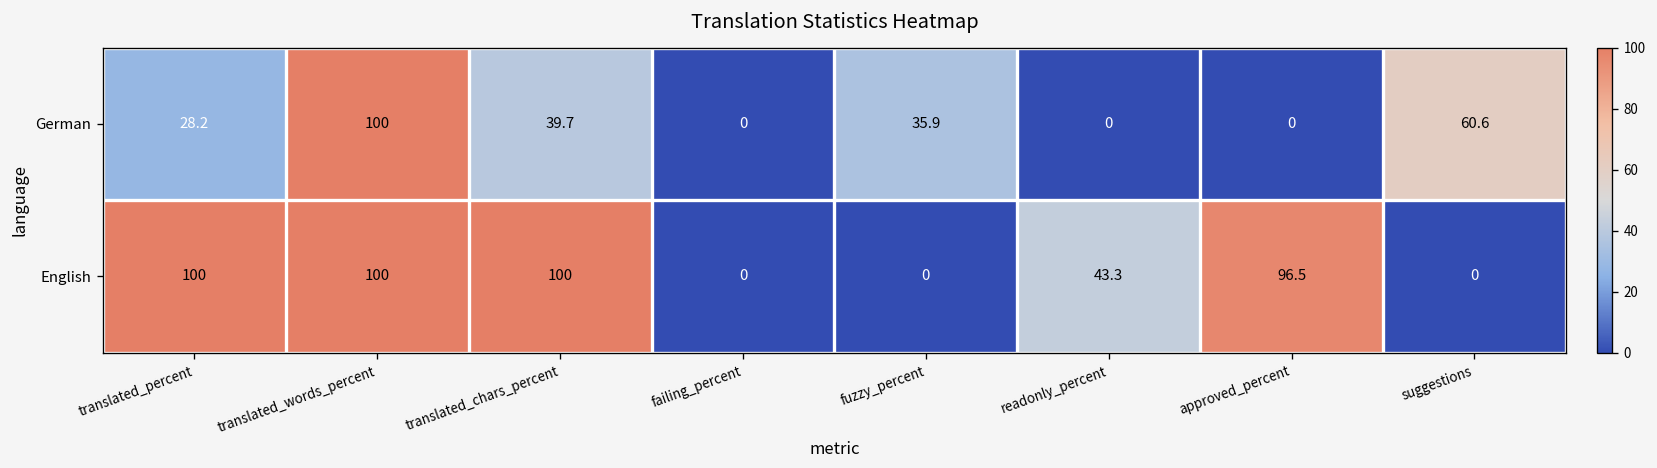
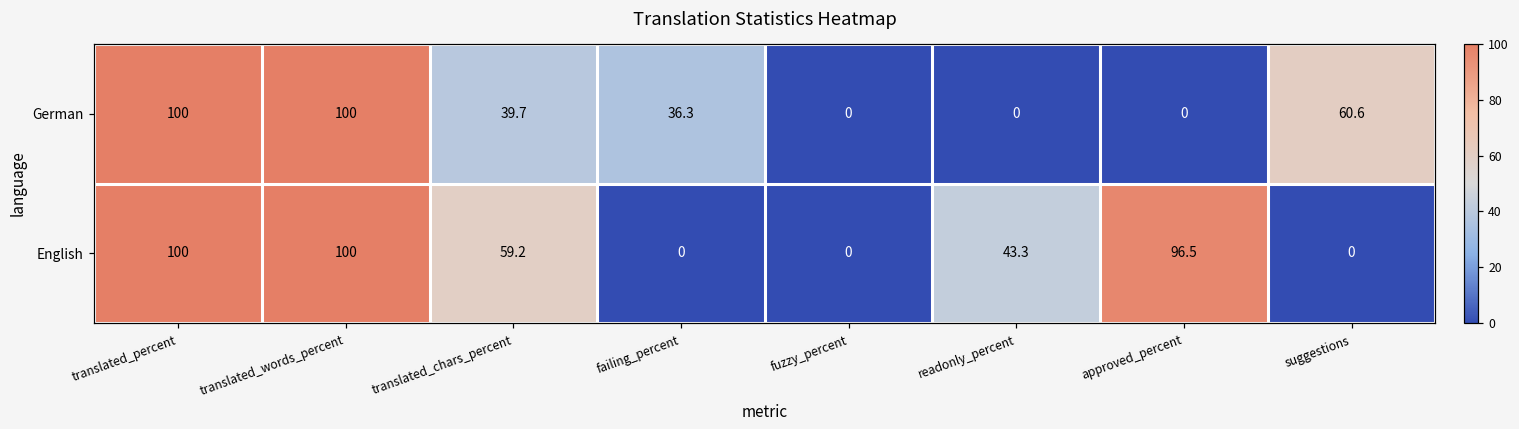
German, translated_percent: 28.2 -> 100
German, failing_percent: 0 -> 36.3
German, fuzzy_percent: 35.9 -> 0
English, translated_chars_percent: 100 -> 59.2
